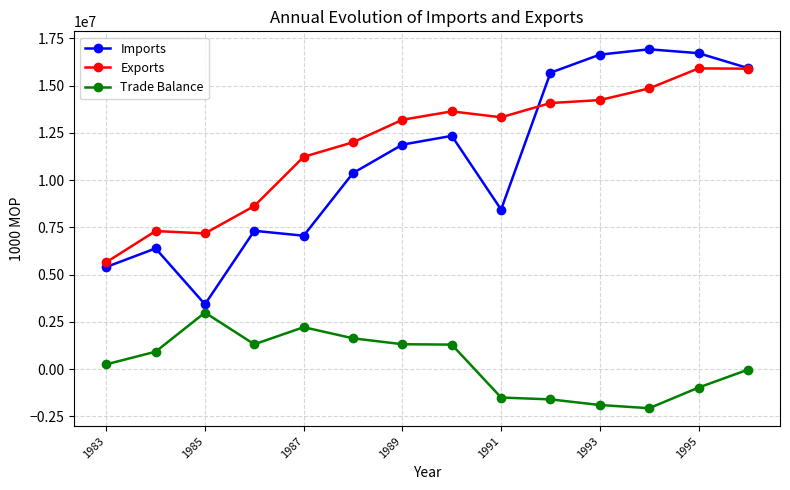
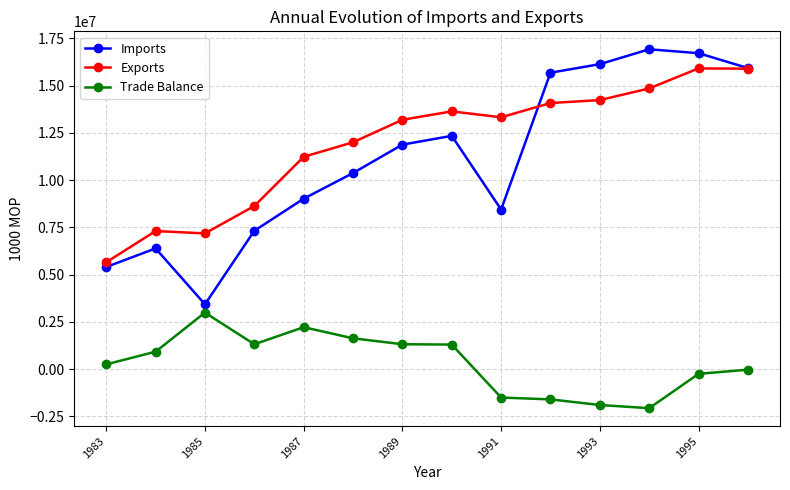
Imports, 1987: 7100000 -> 9000000
Imports, 1993: 16600000 -> 16100000
Trade Balance, 1995: -1000000 -> -300000
